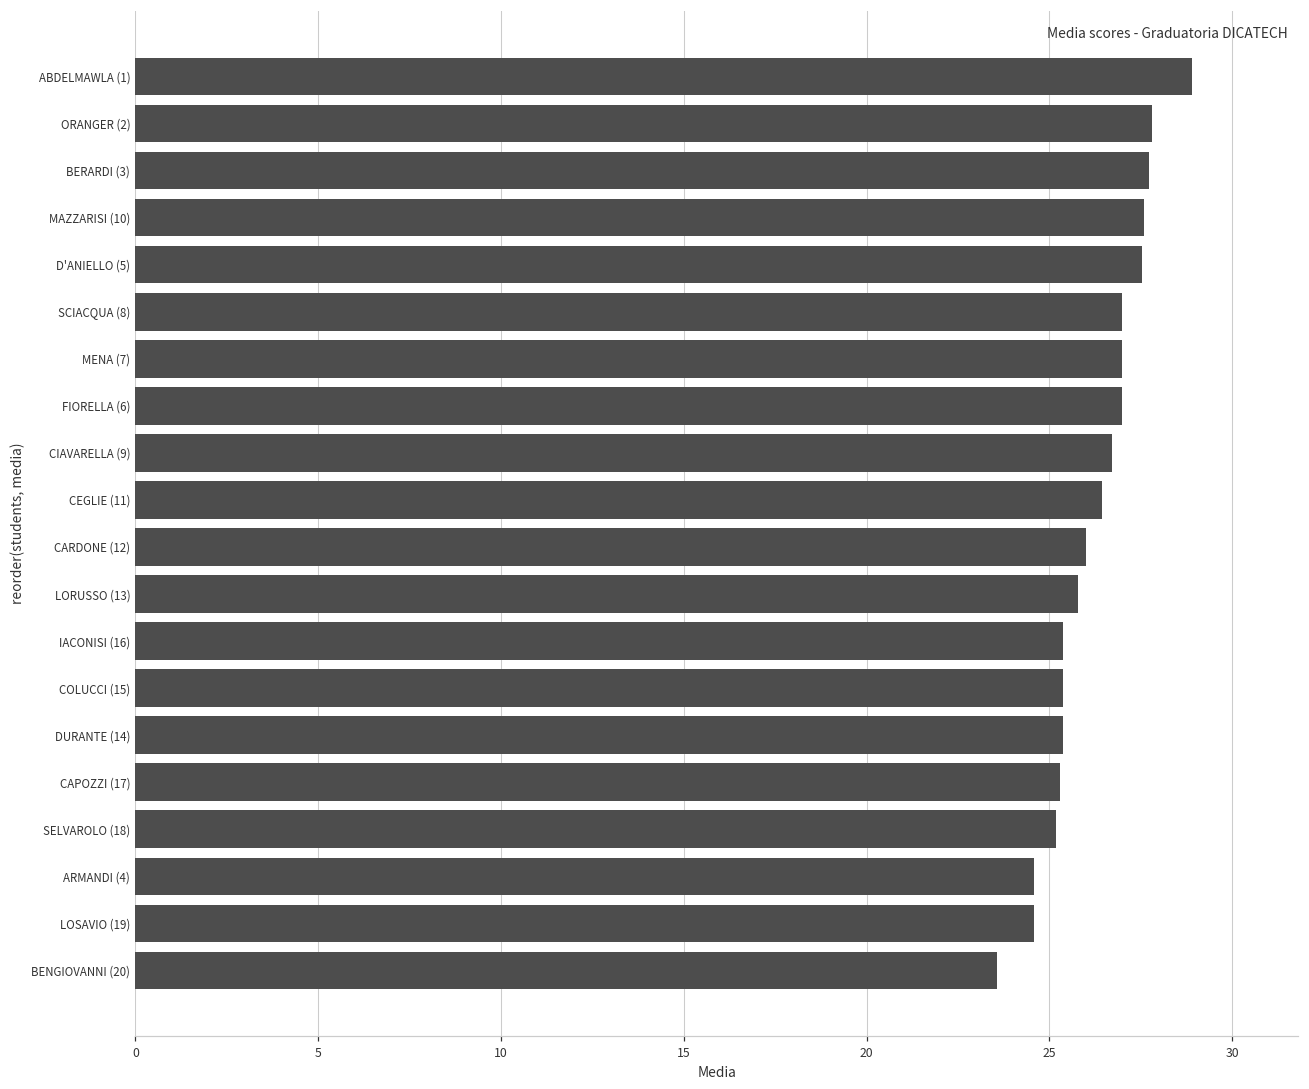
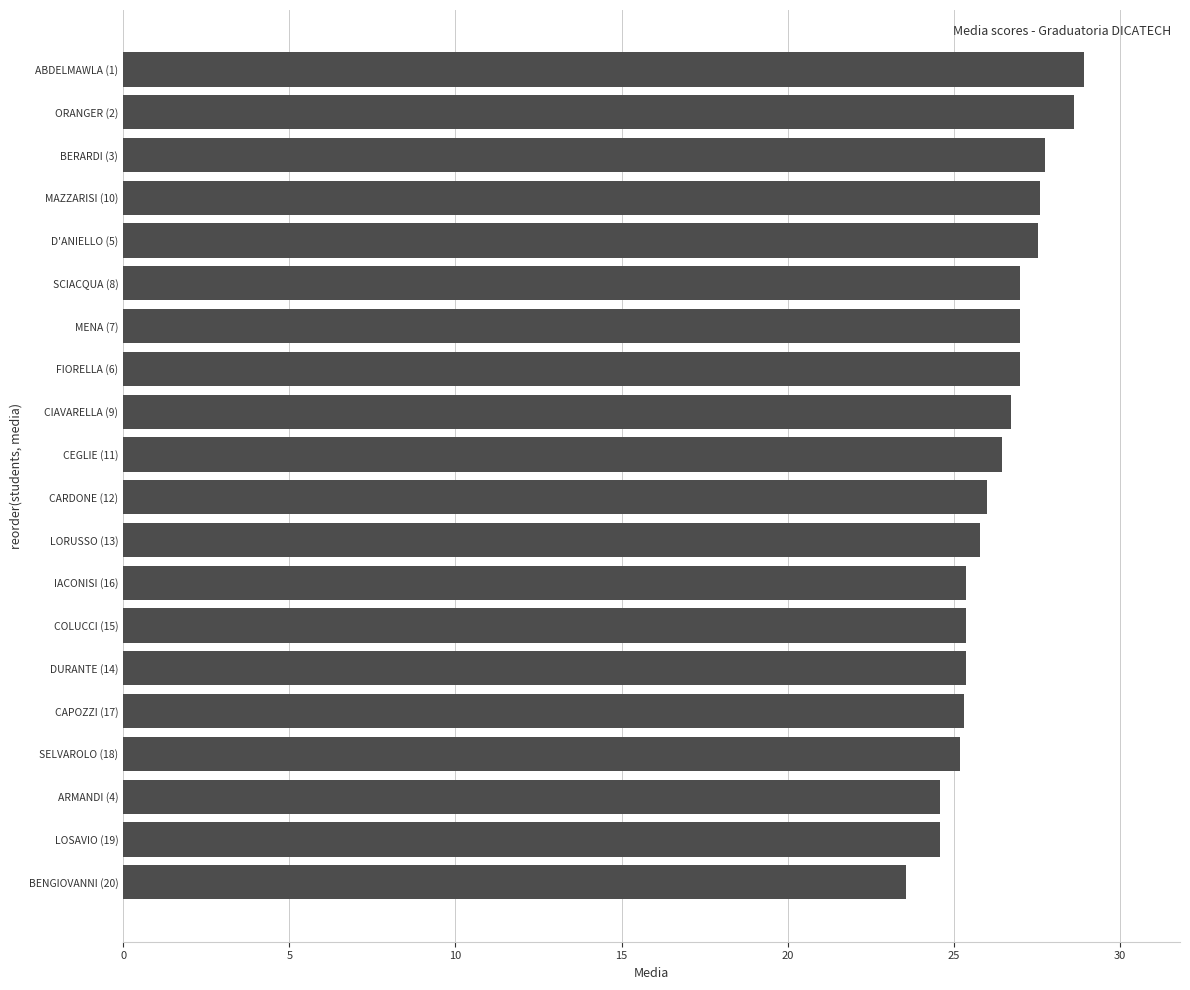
ORANGER (2): 27.8 -> 28.6
